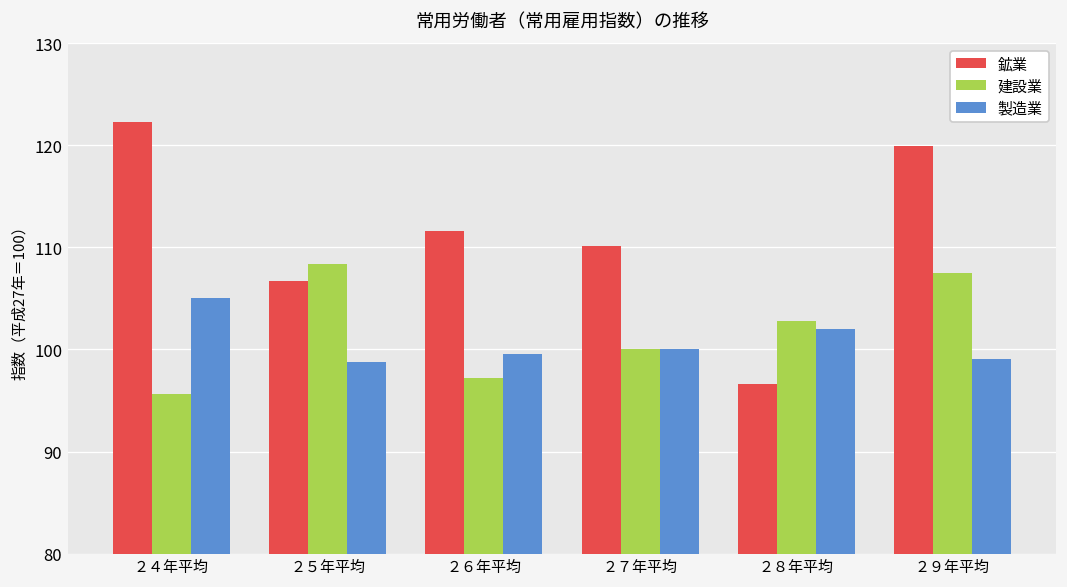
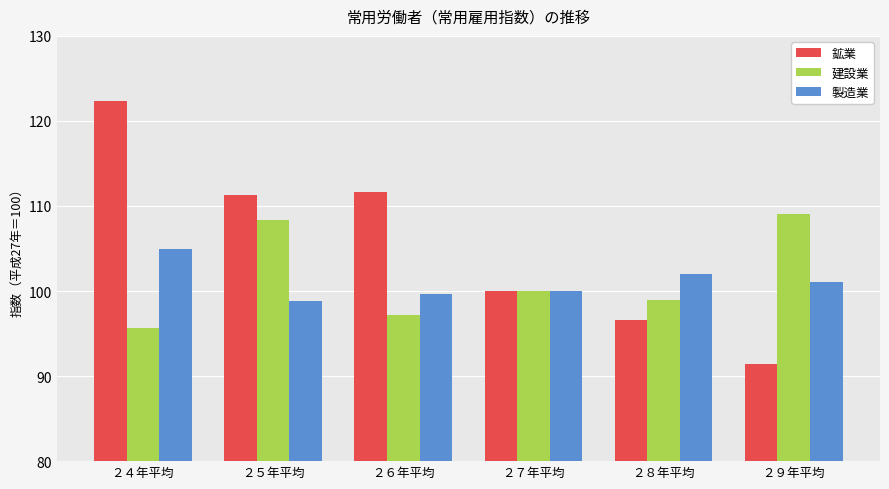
鉱業, ２５年平均: 107 -> 111
鉱業, ２７年平均: 110 -> 100
建設業, ２８年平均: 103 -> 99
鉱業, ２９年平均: 120 -> 91
建設業, ２９年平均: 108 -> 109
製造業, ２９年平均: 99 -> 101
